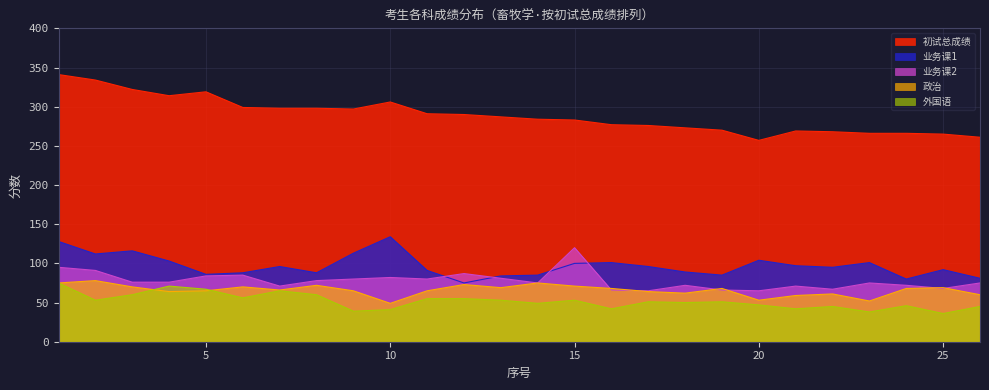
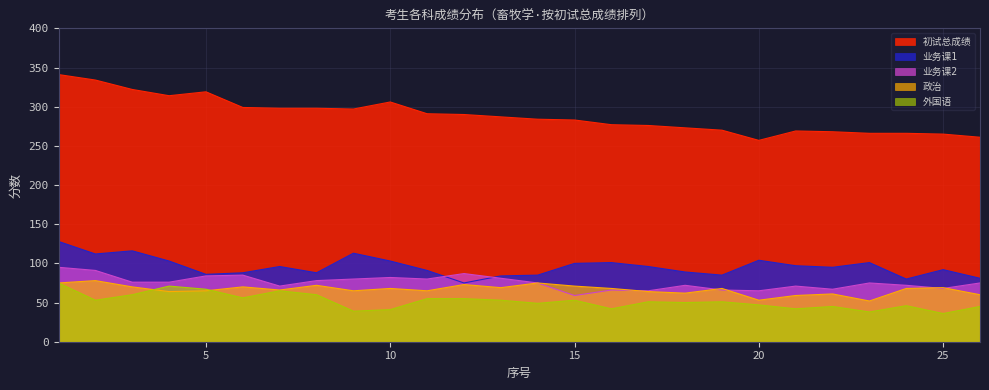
业务课1, 10: 130 -> 100
政治, 10: 50 -> 70
业务课2, 15: 120 -> 60
